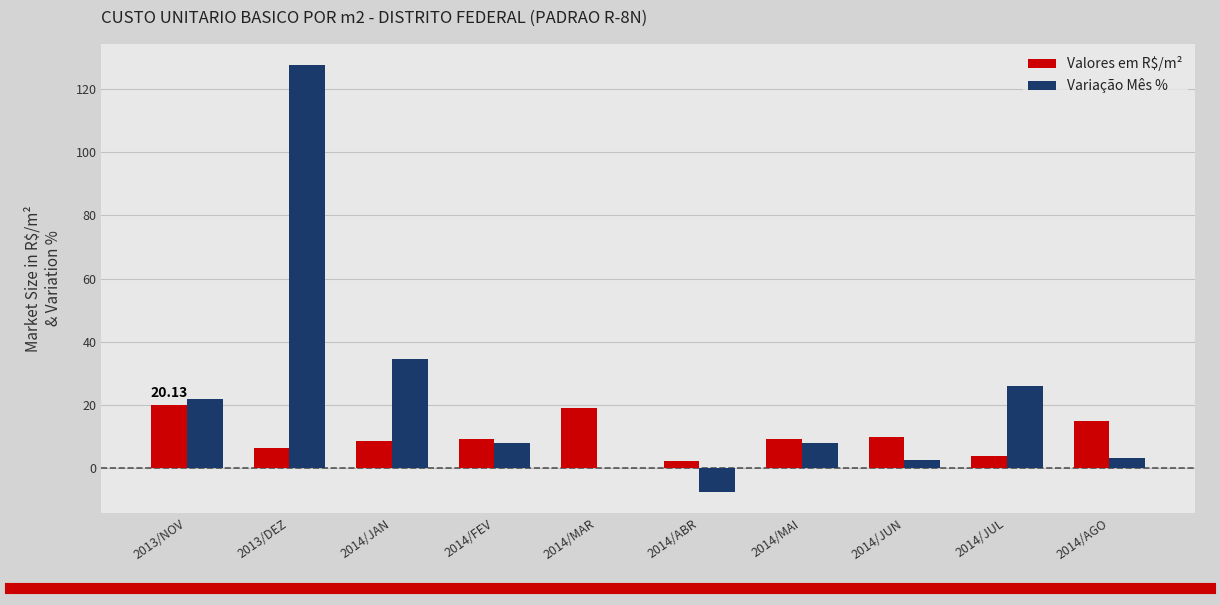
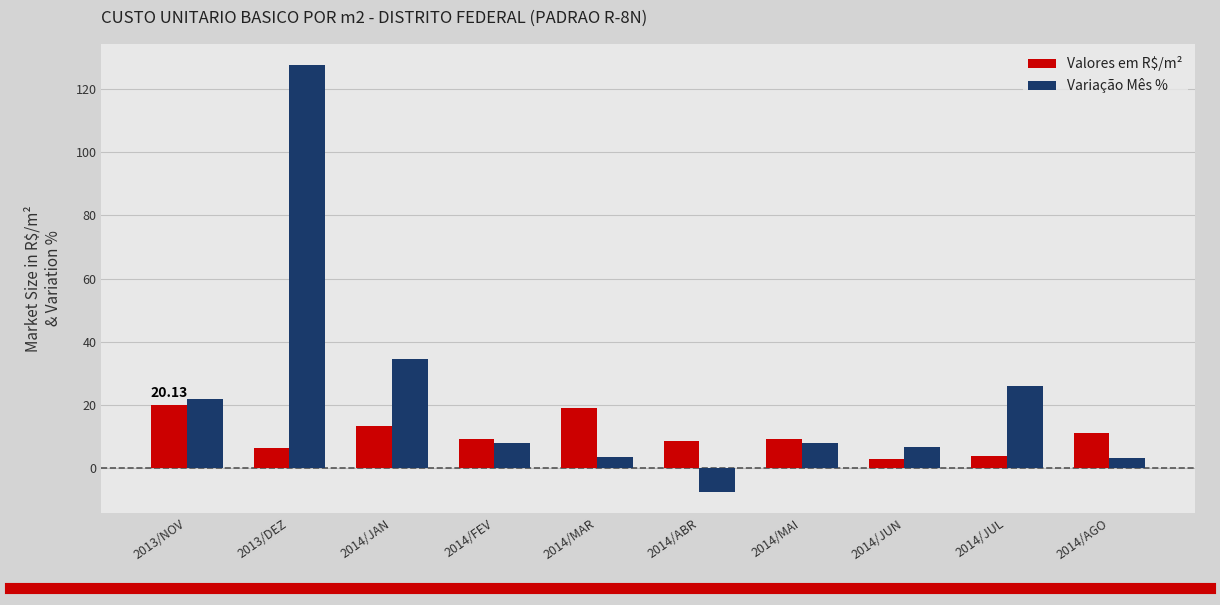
Valores em R$/m², 2014/JAN: 9 -> 13
Variação Mês %, 2014/MAR: 0 -> 4
Valores em R$/m², 2014/ABR: 2 -> 9
Valores em R$/m², 2014/JUN: 10 -> 3
Variação Mês %, 2014/JUN: 3 -> 7
Valores em R$/m², 2014/AGO: 15 -> 11
